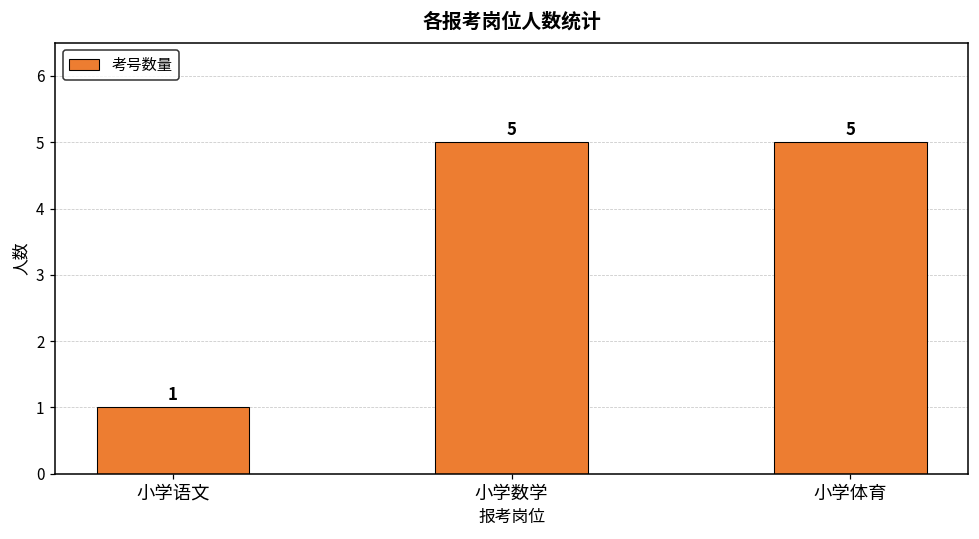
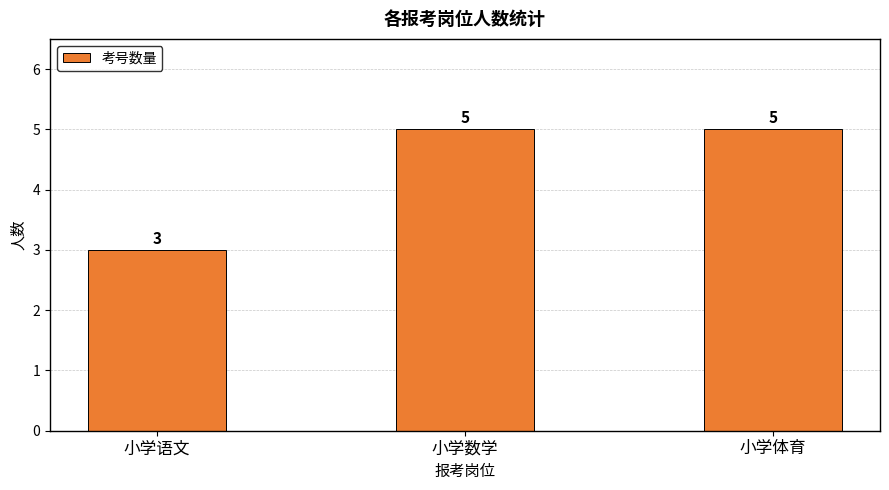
小学语文: 1 -> 3
